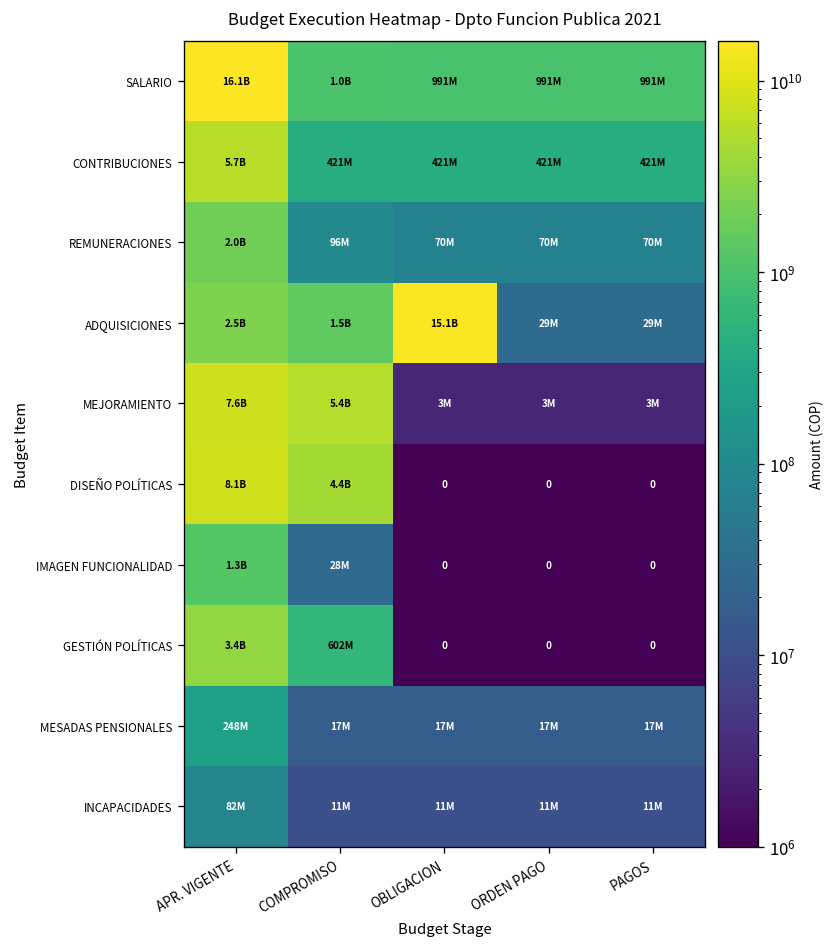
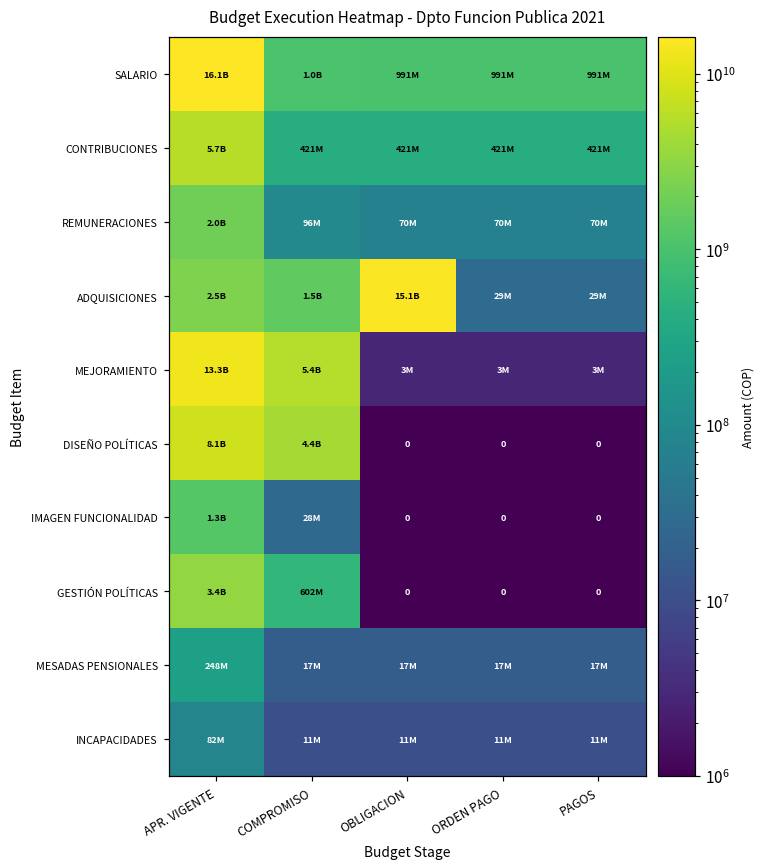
MEJORAMIENTO, APR. VIGENTE: 7.6B -> 13.3B
